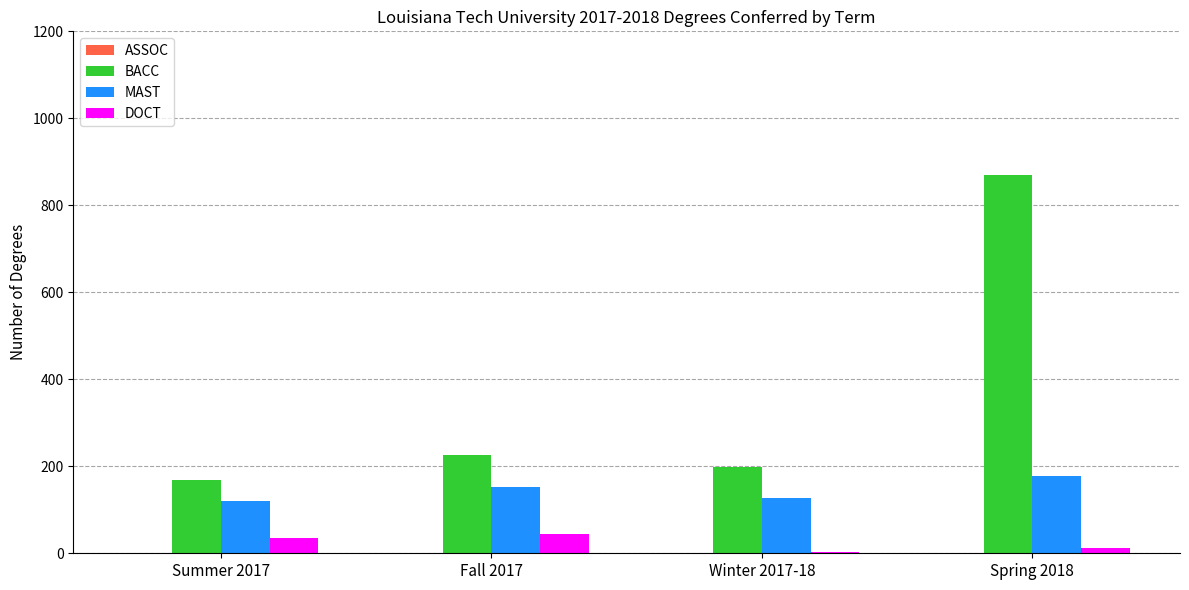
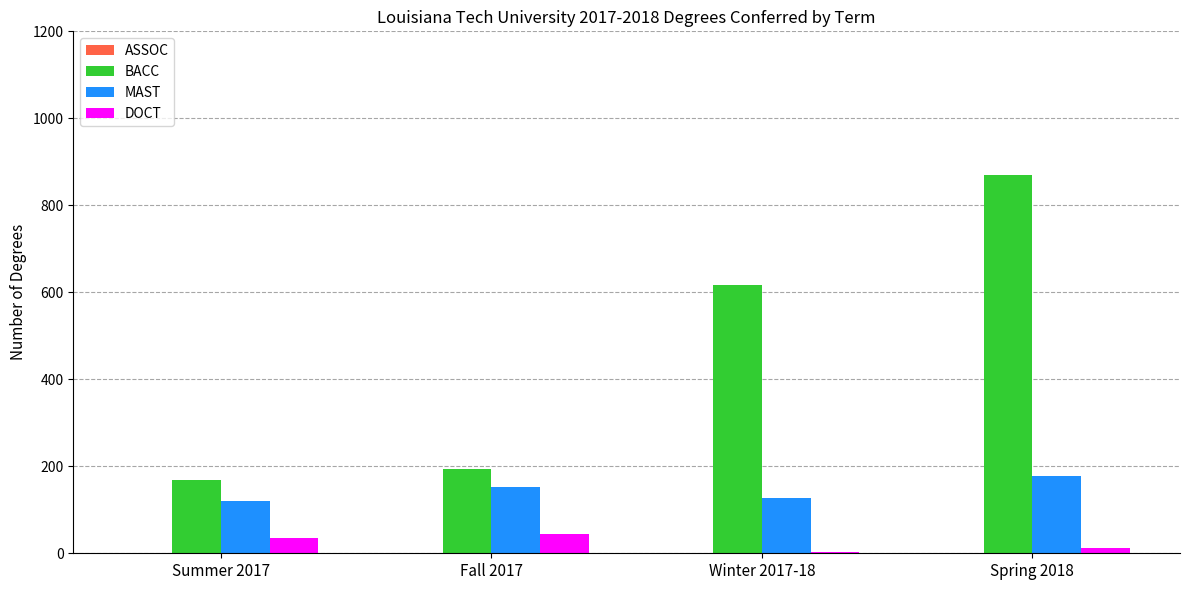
BACC, Fall 2017: 230 -> 190
BACC, Winter 2017-18: 200 -> 620
